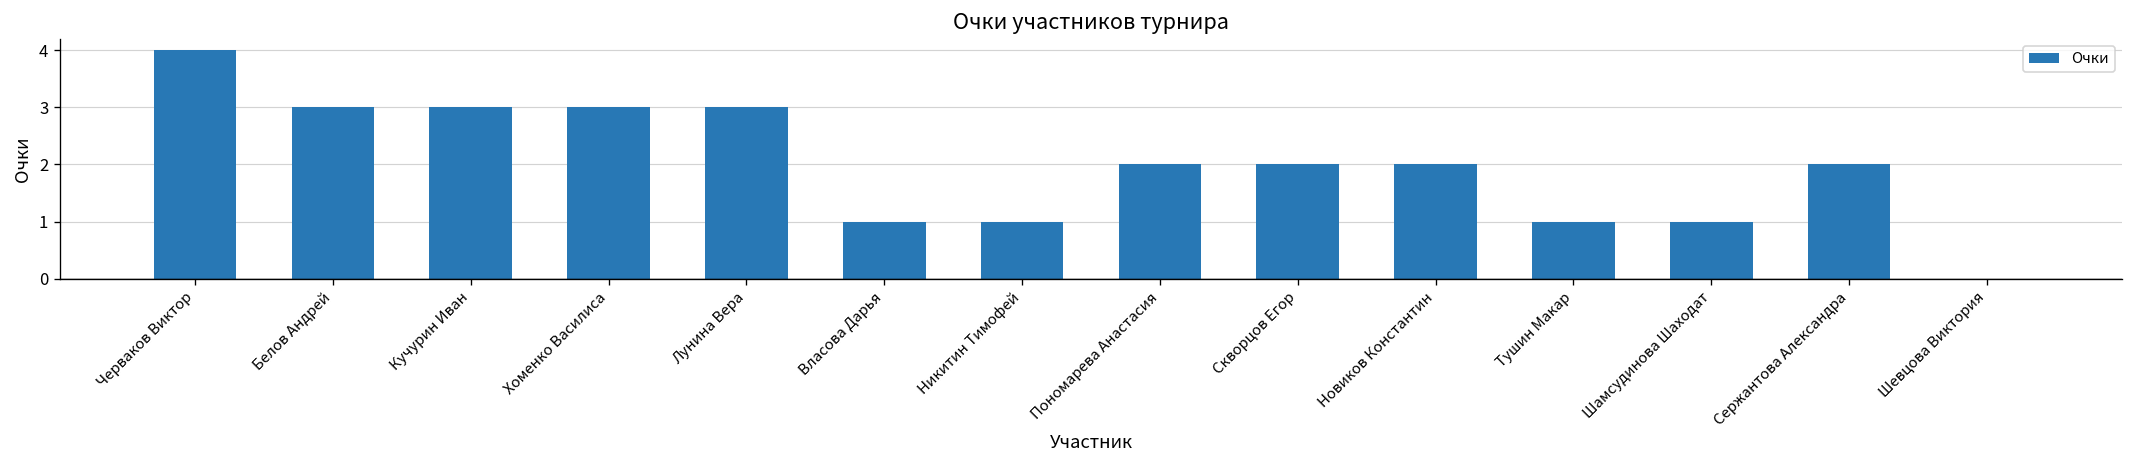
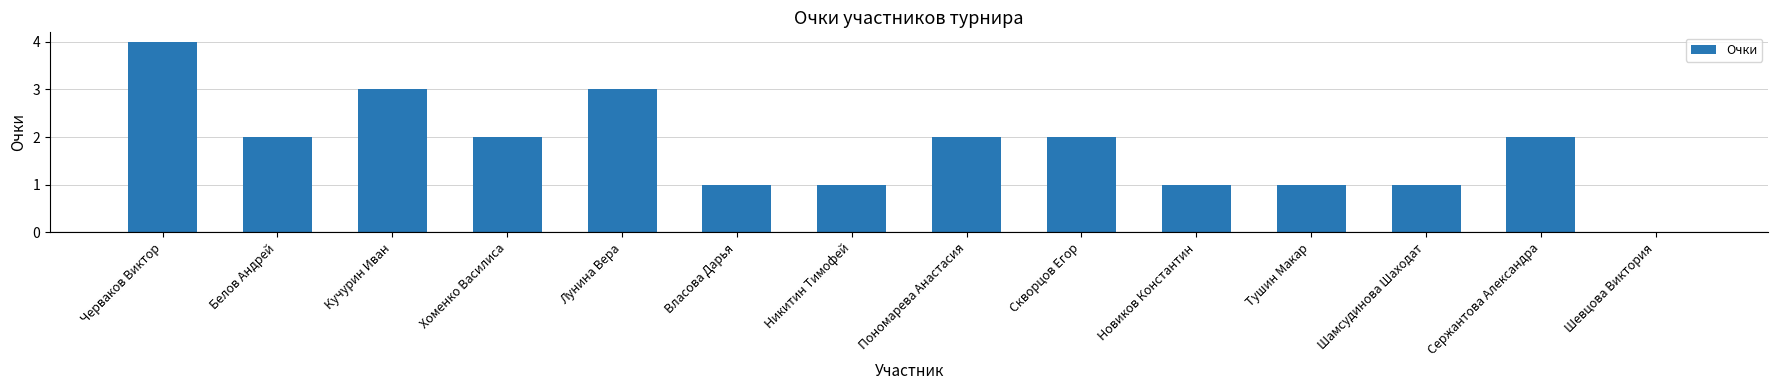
Белов Андрей: 3 -> 2
Хоменко Василиса: 3 -> 2
Новиков Константин: 2 -> 1
